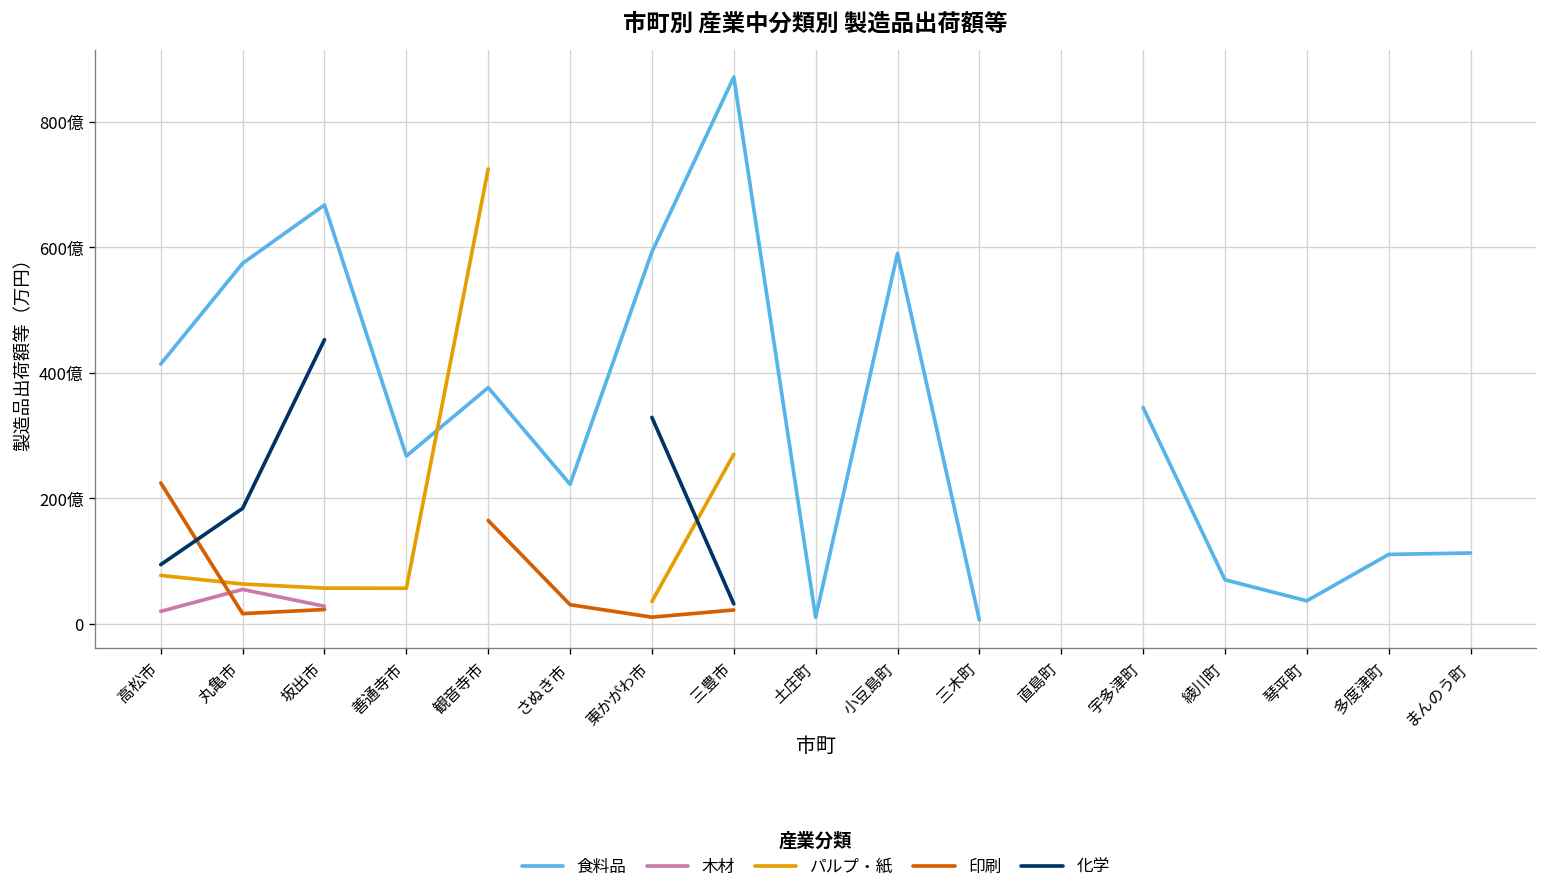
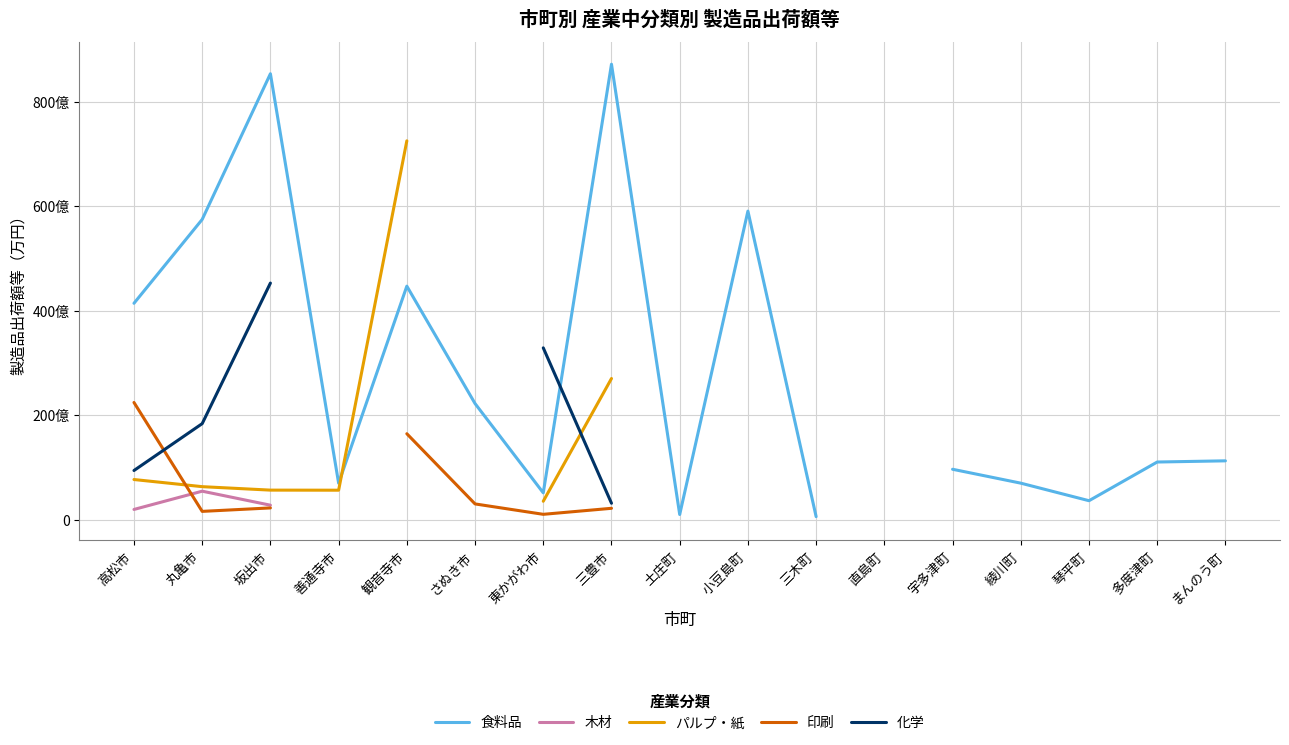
食料品, 坂出市: 670億 -> 850億
食料品, 善通寺市: 270億 -> 70億
食料品, 観音寺市: 380億 -> 450億
食料品, 東かがわ市: 590億 -> 50億
食料品, 宇多津町: 340億 -> 100億
